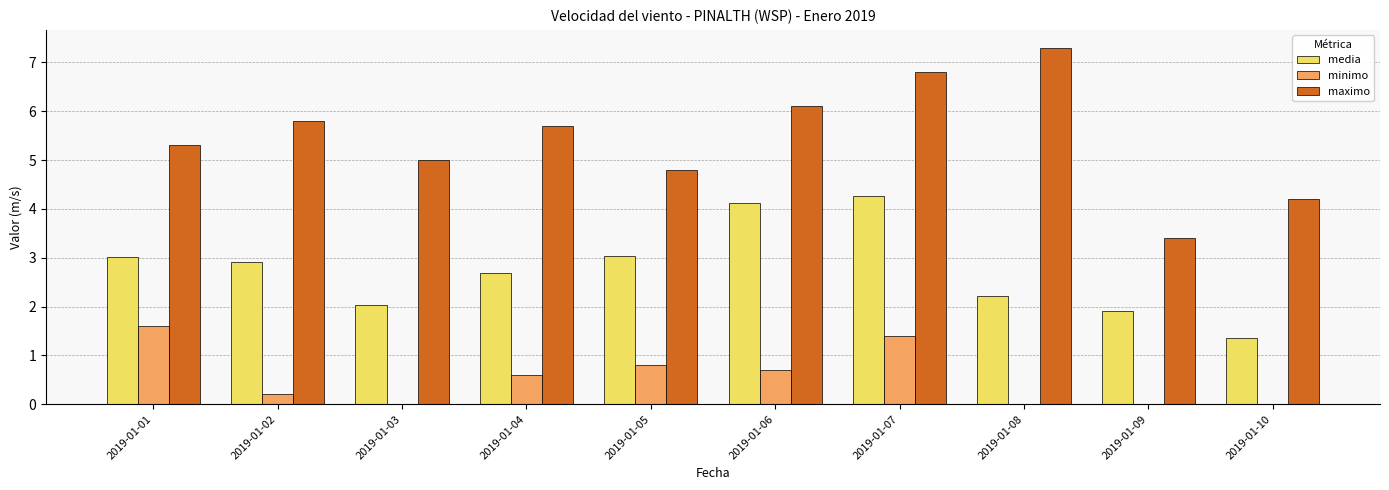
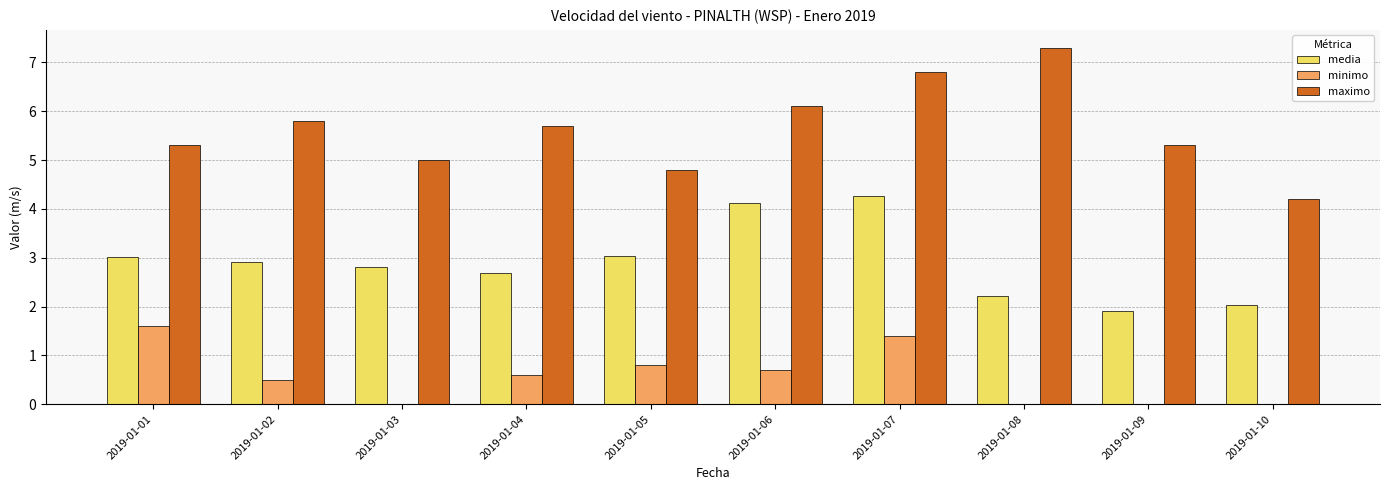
minimo, 2019-01-02: 0.2 -> 0.5
media, 2019-01-03: 2.0 -> 2.8
maximo, 2019-01-09: 3.4 -> 5.3
media, 2019-01-10: 1.4 -> 2.0
